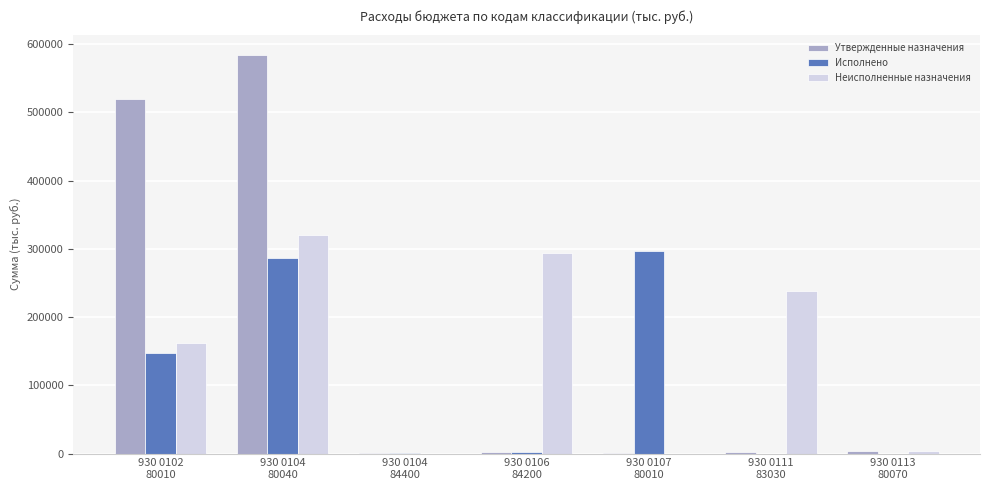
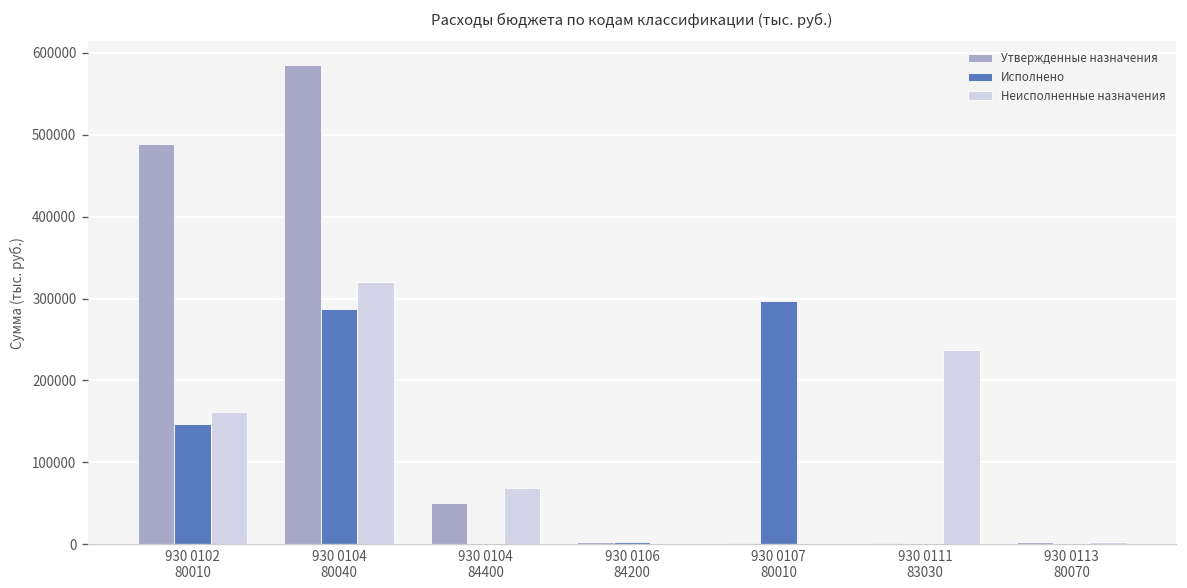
Утвержденные назначения, 930 0102 80010: 520000 -> 490000
Утвержденные назначения, 930 0104 84400: 0 -> 50000
Неисполненные назначения, 930 0104 84400: 0 -> 70000
Неисполненные назначения, 930 0106 84200: 290000 -> 0
